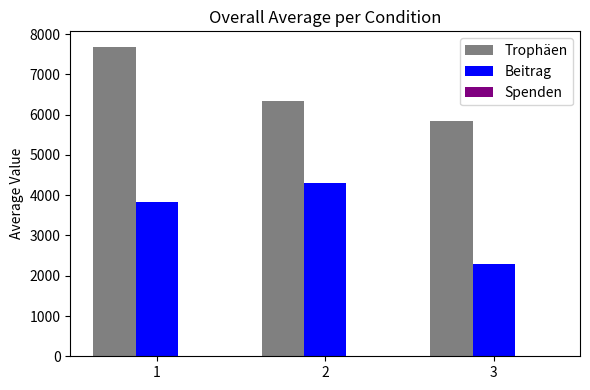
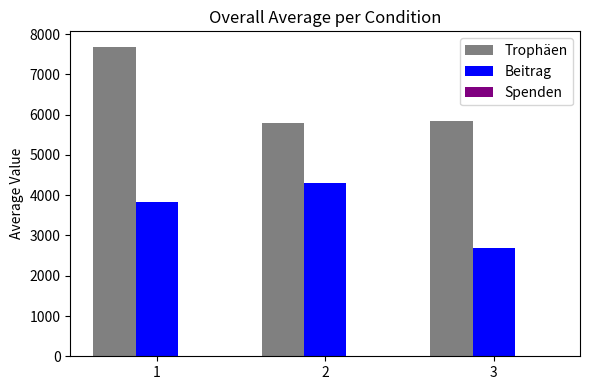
Trophäen, 2: 6400 -> 5800
Beitrag, 3: 2300 -> 2700
